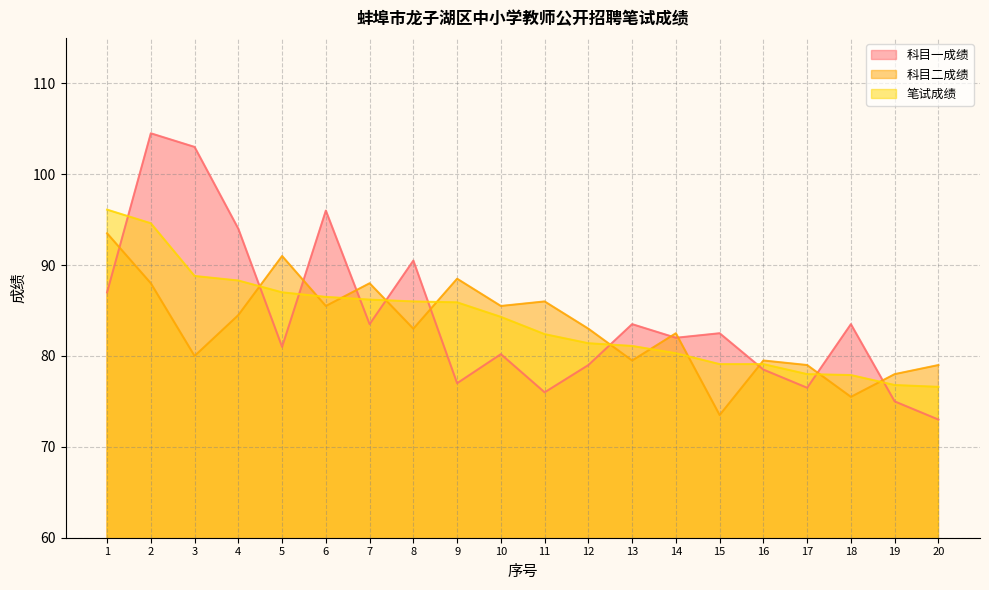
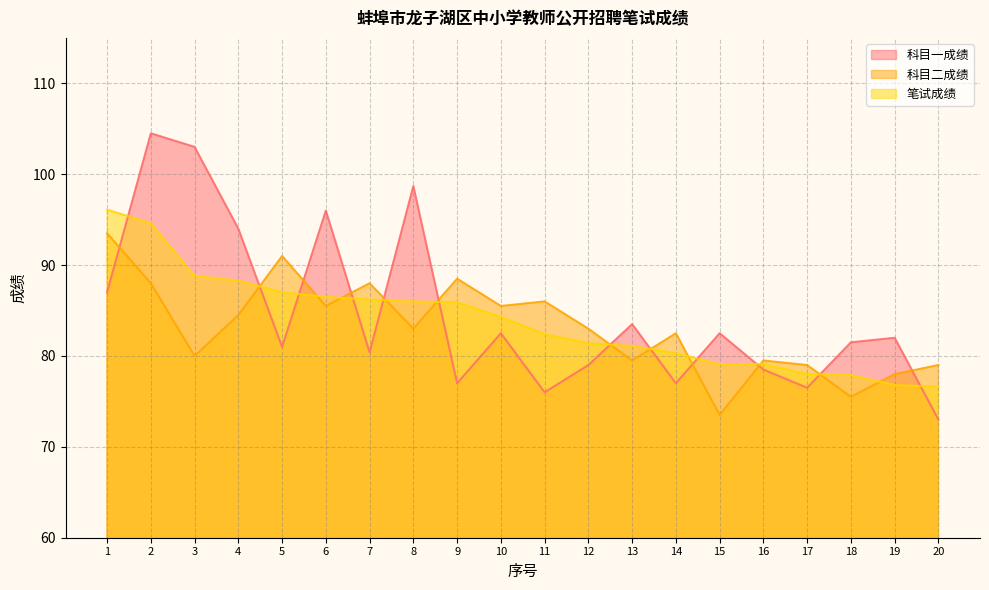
科目一成绩, 7: 84 -> 80
科目一成绩, 8: 91 -> 99
科目一成绩, 10: 80 -> 83
科目一成绩, 14: 82 -> 77
科目一成绩, 18: 84 -> 82
科目一成绩, 19: 75 -> 82
